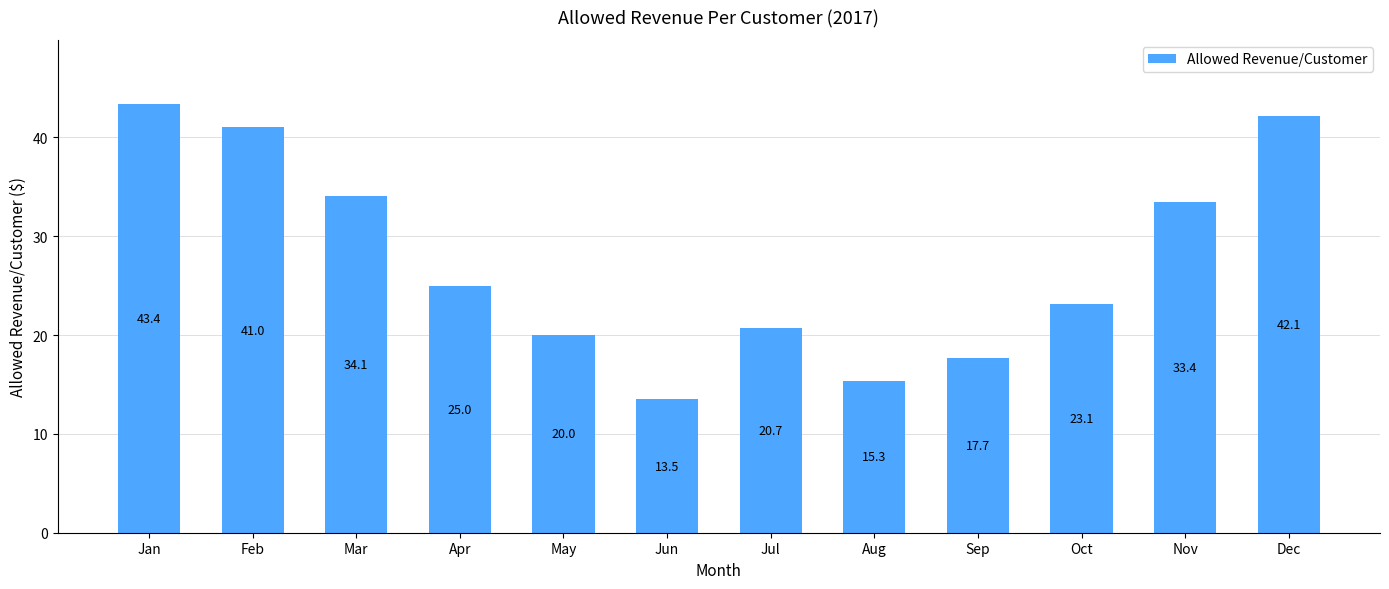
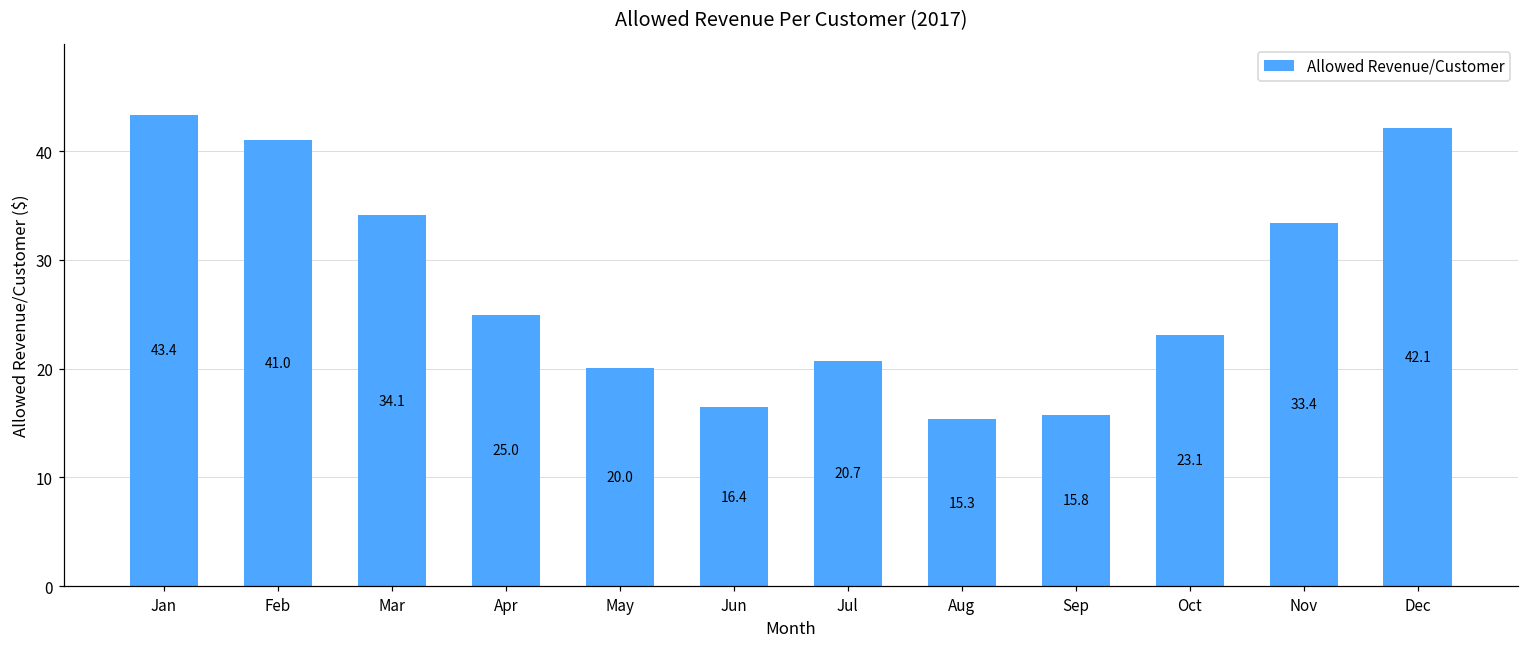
Jun: 13.5 -> 16.4
Sep: 17.7 -> 15.8
